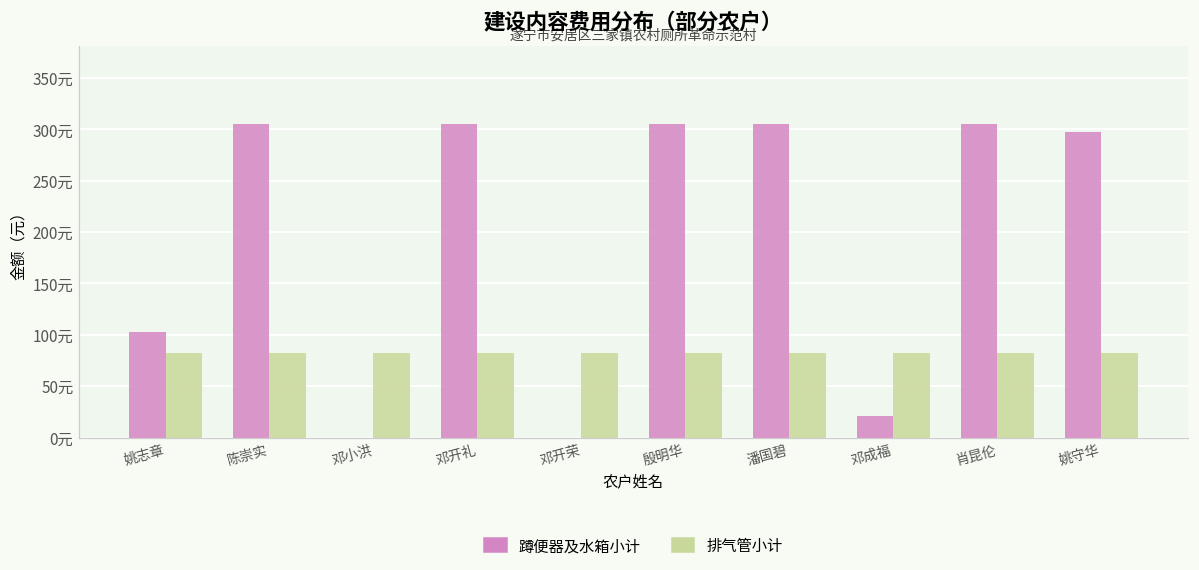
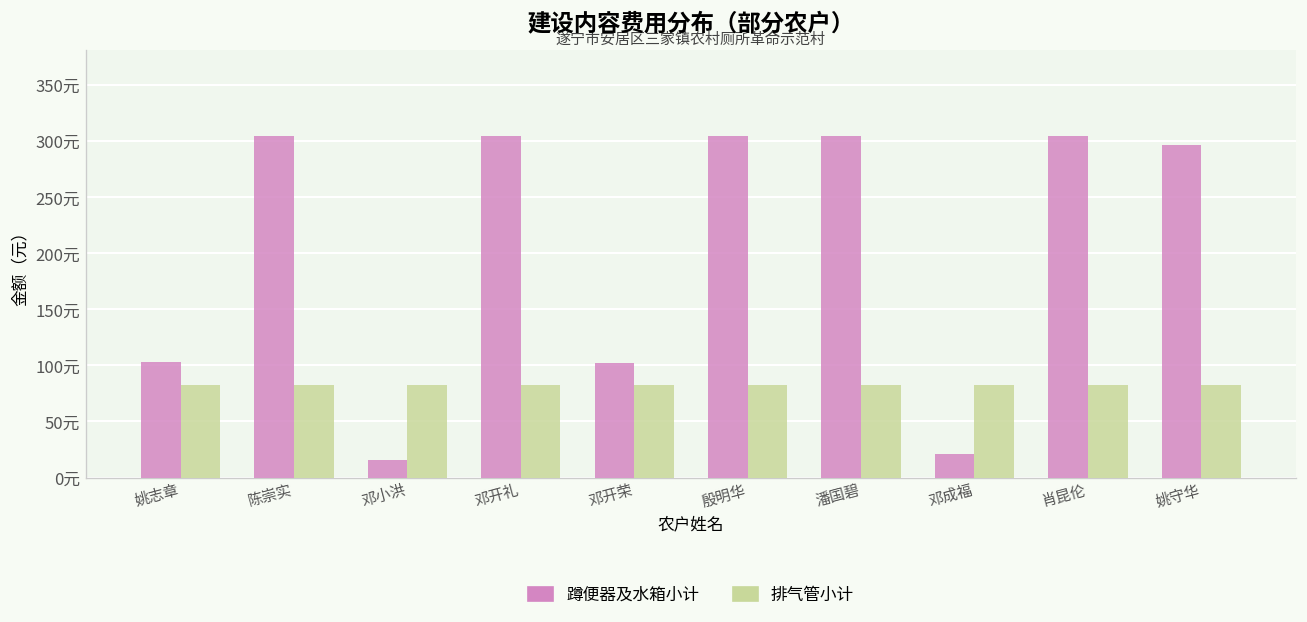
蹲便器及水箱小计, 邓小洪: 0元 -> 20元
蹲便器及水箱小计, 邓开荣: 0元 -> 100元
